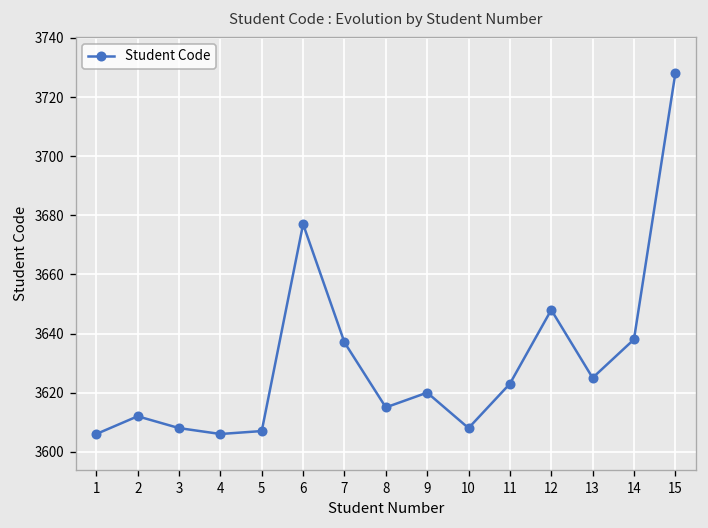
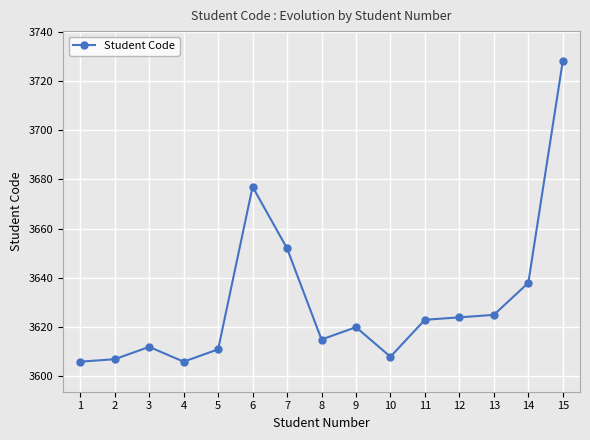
2: 3612 -> 3607
3: 3608 -> 3612
5: 3607 -> 3611
7: 3637 -> 3652
12: 3648 -> 3624
